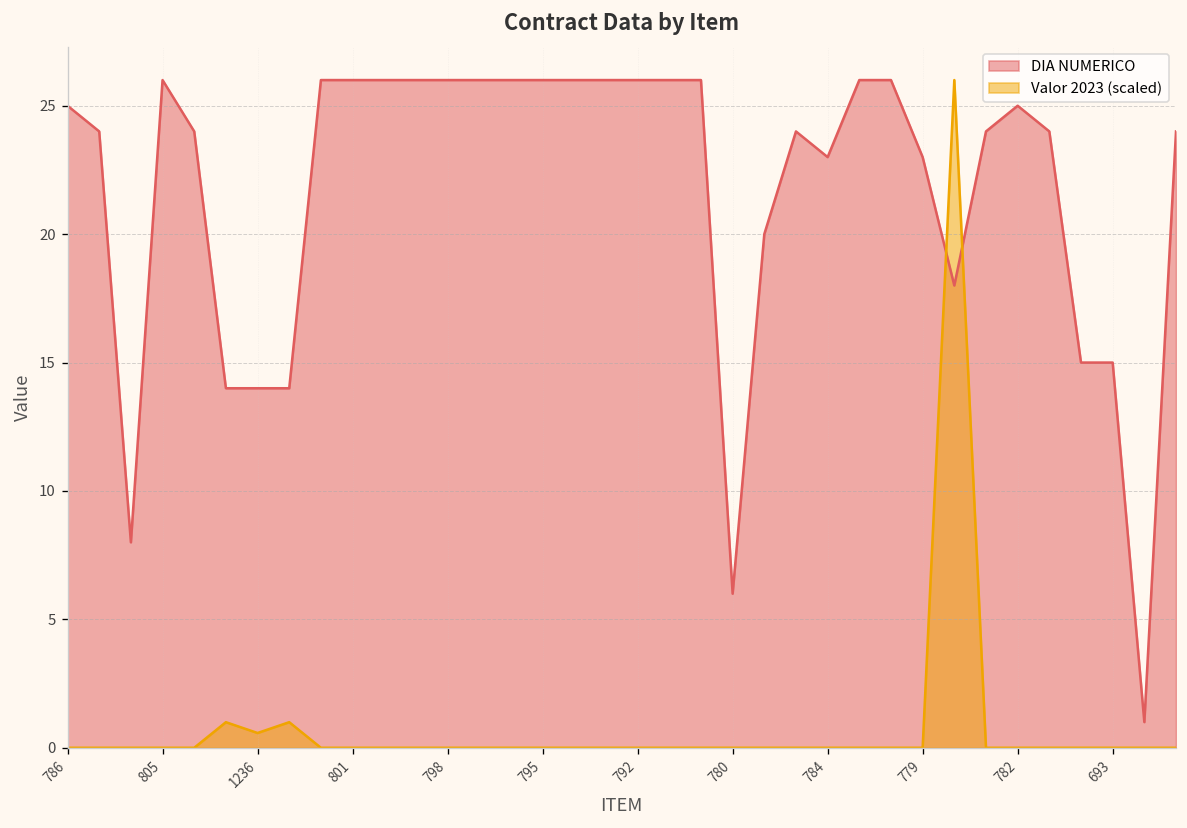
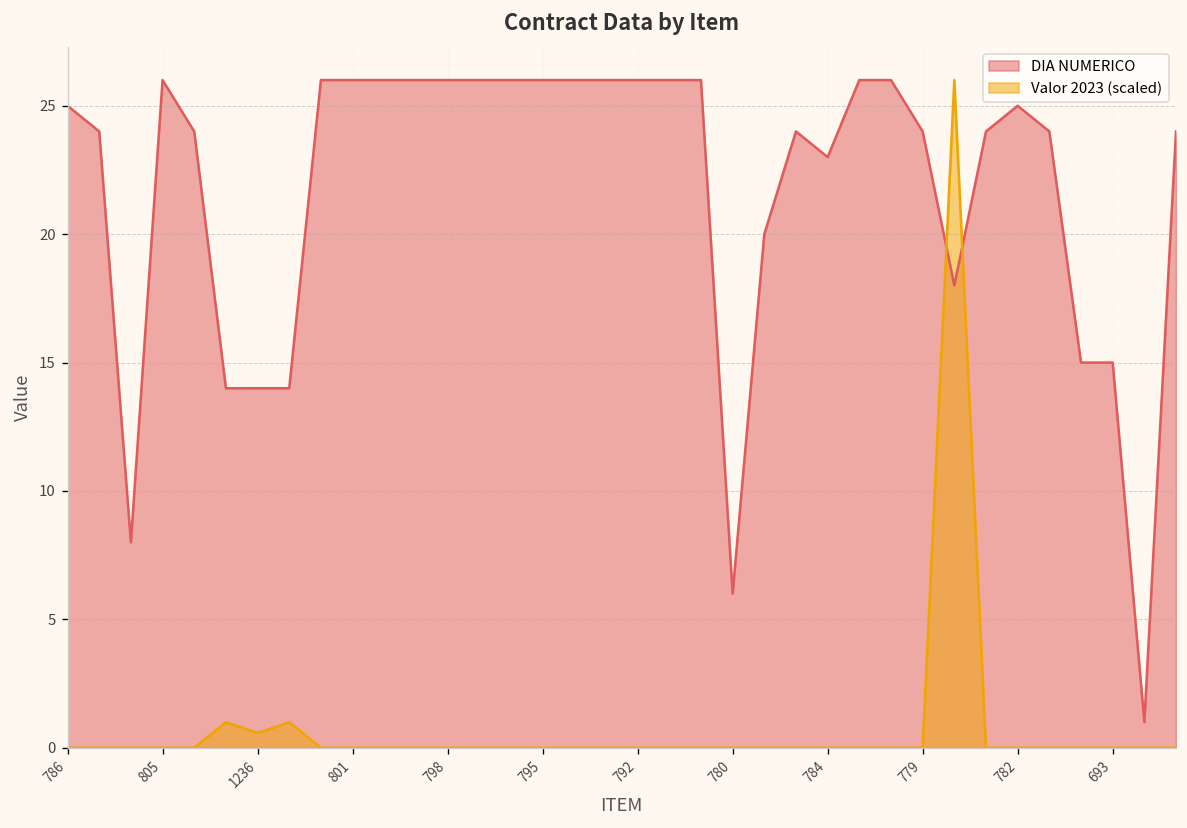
DIA NUMERICO, 779: 23 -> 24
